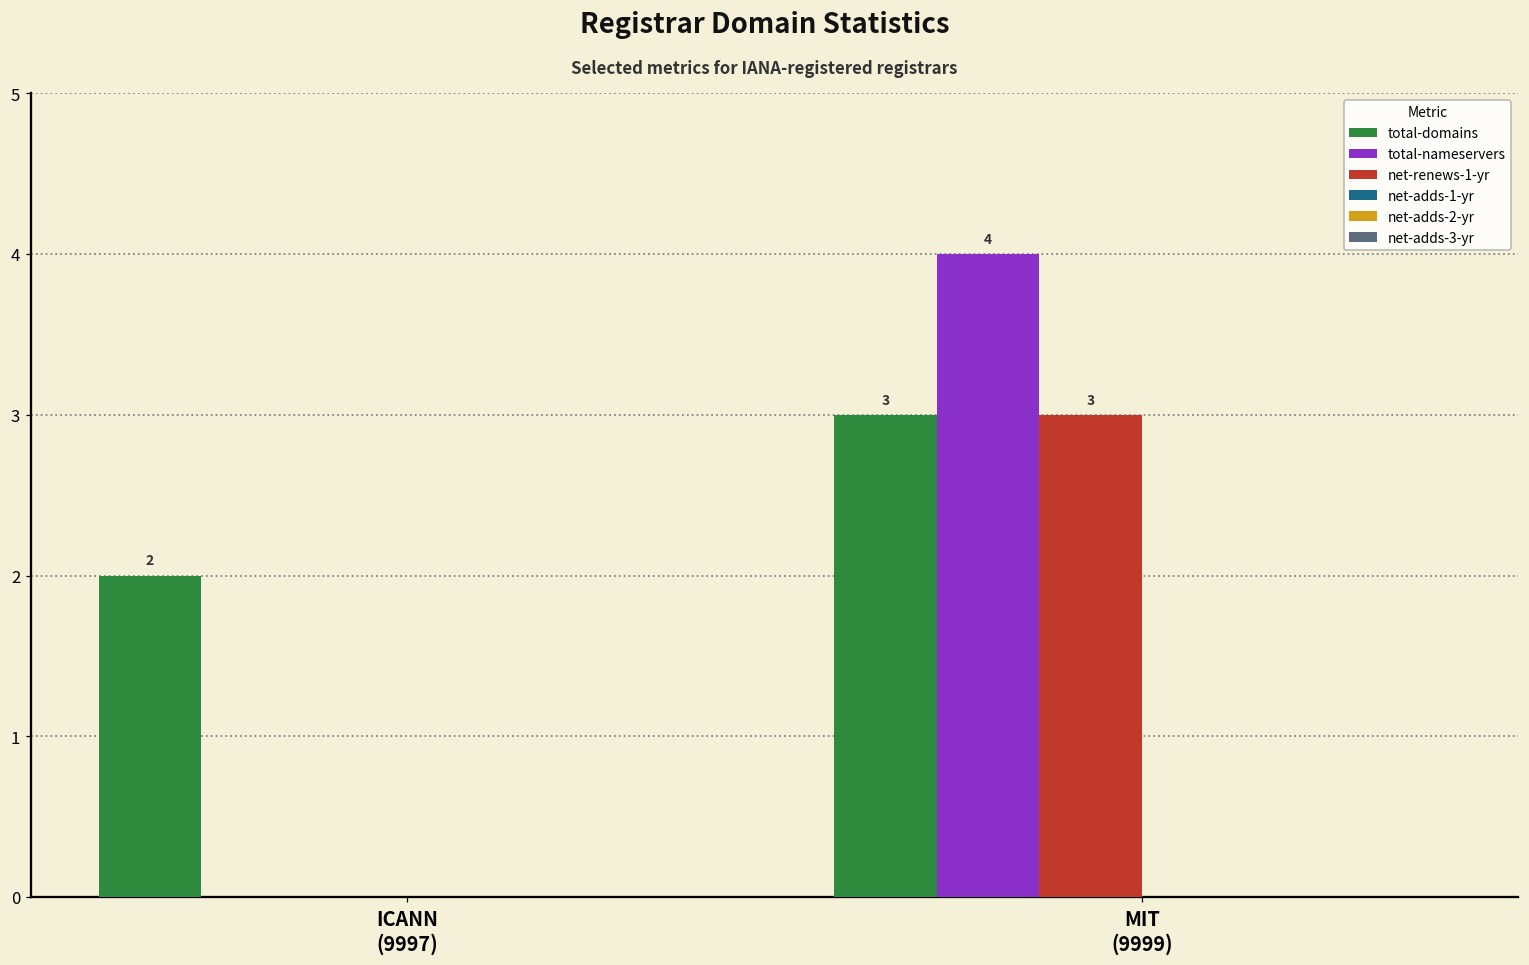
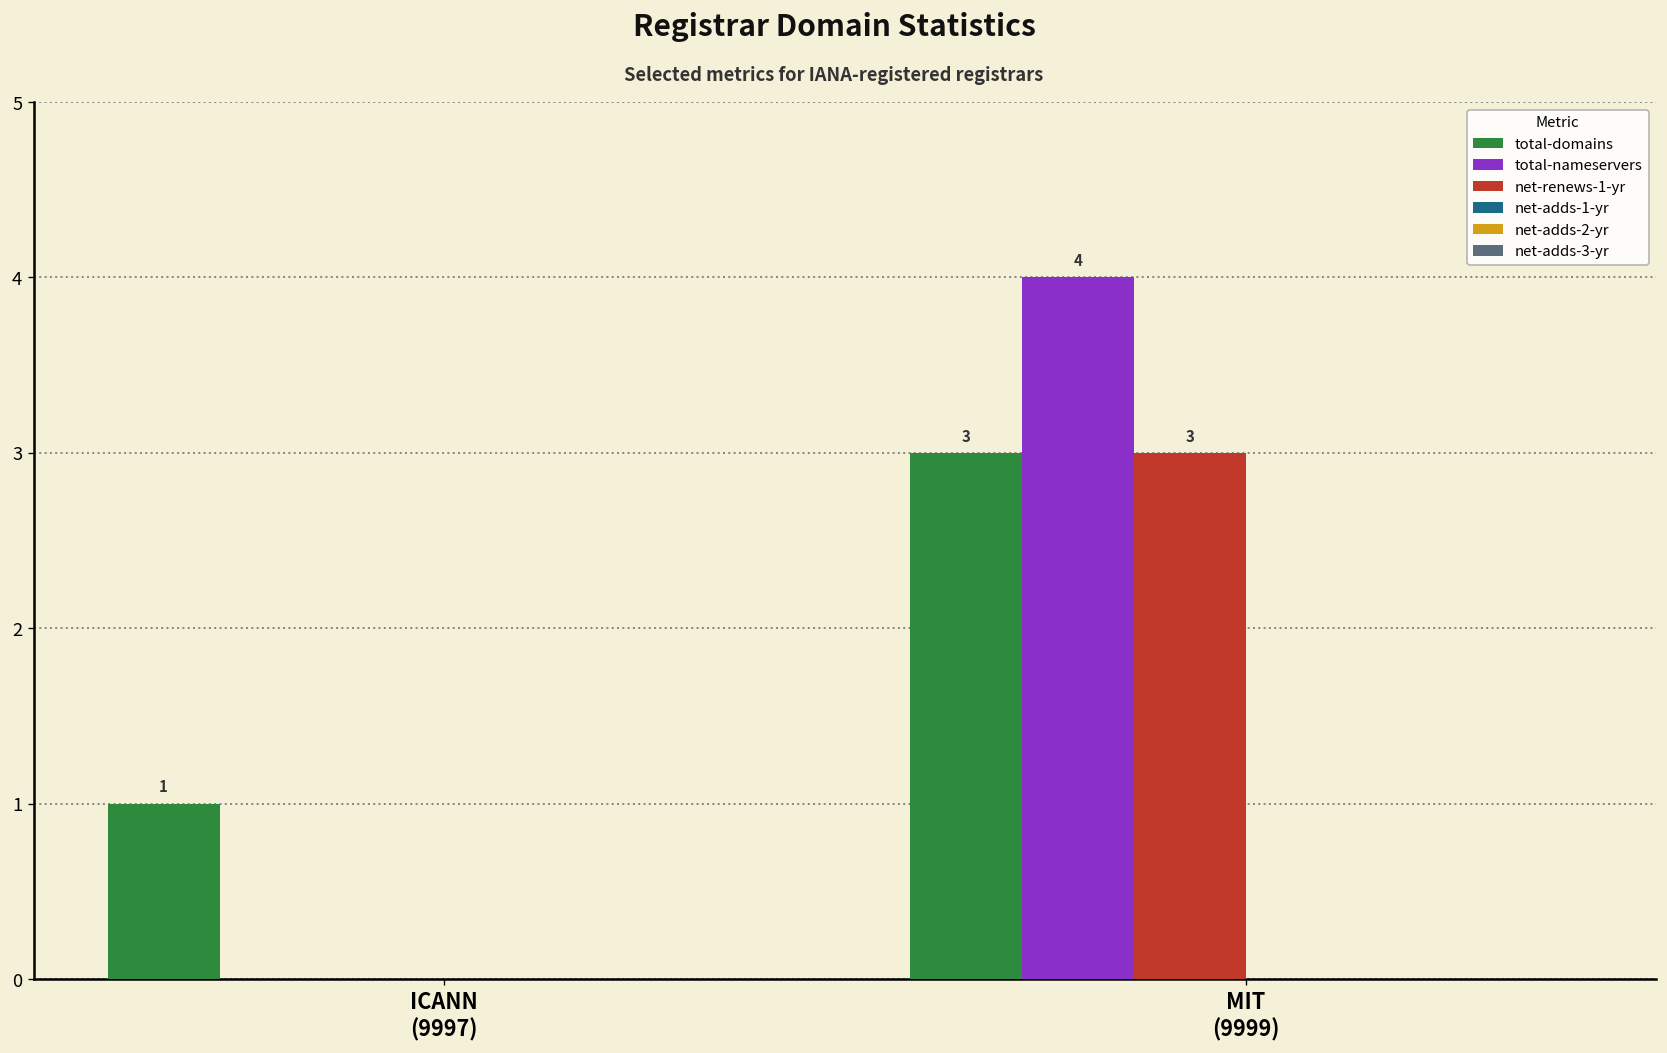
total-domains, ICANN (9997): 2 -> 1
